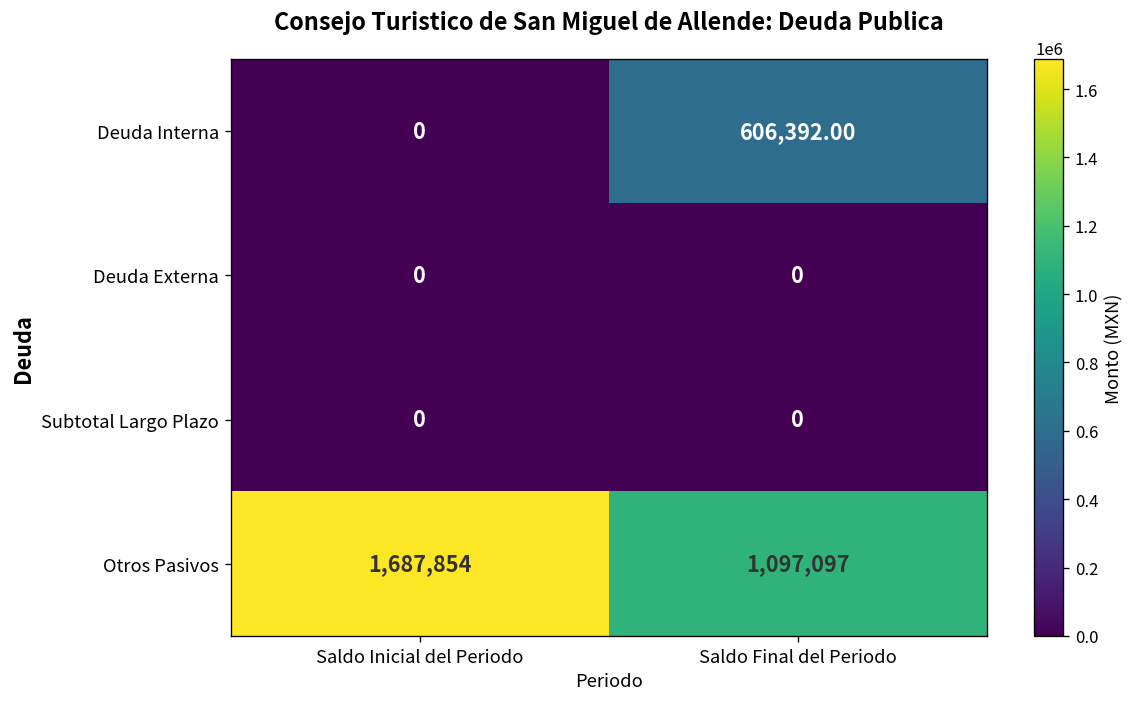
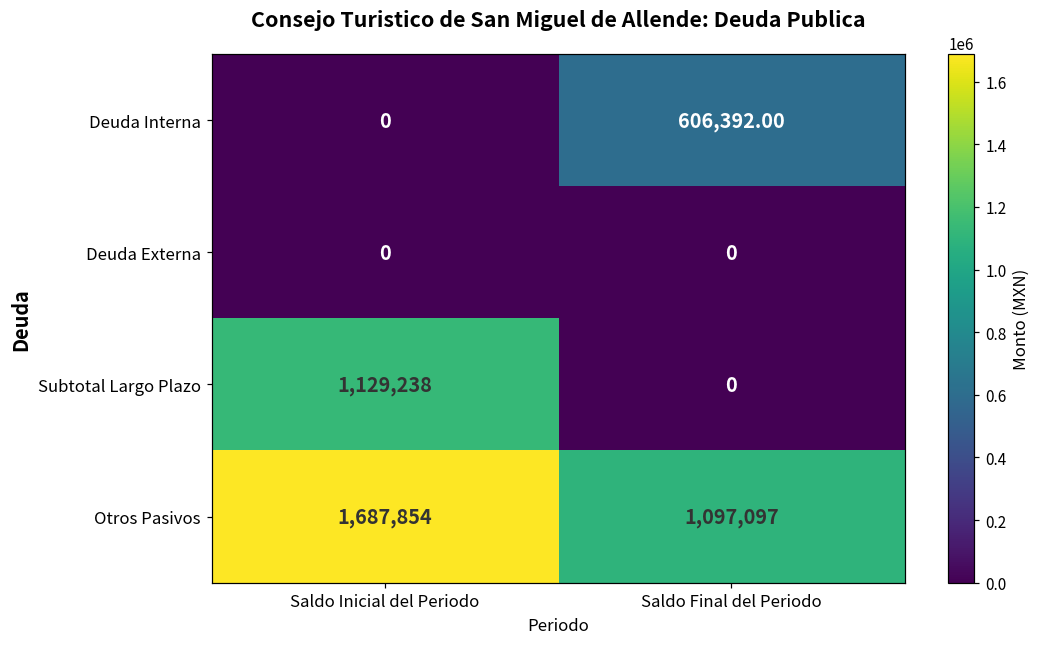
Subtotal Largo Plazo, Saldo Inicial del Periodo: 0 -> 1,129,238
